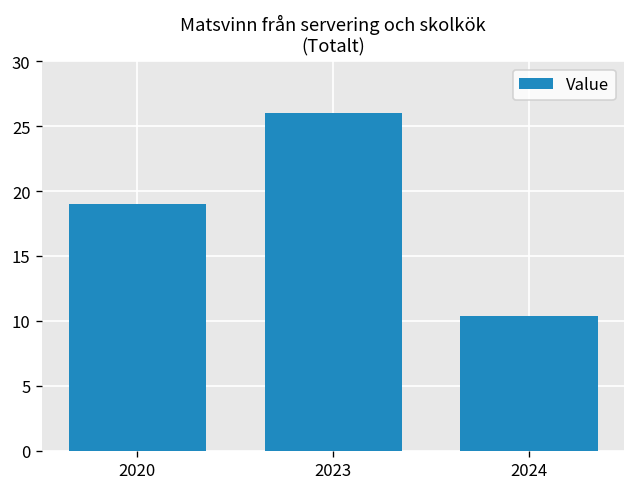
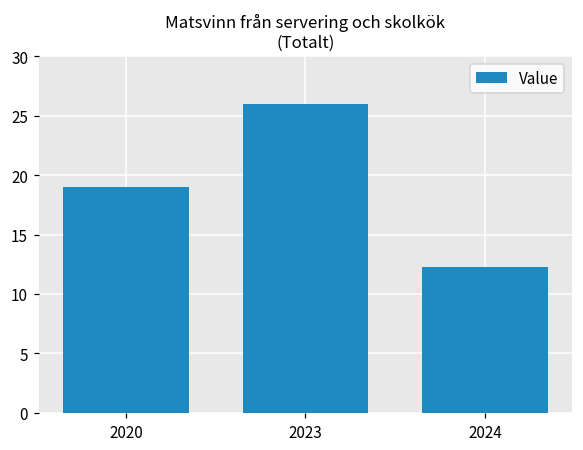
2024: 10.4 -> 12.3
